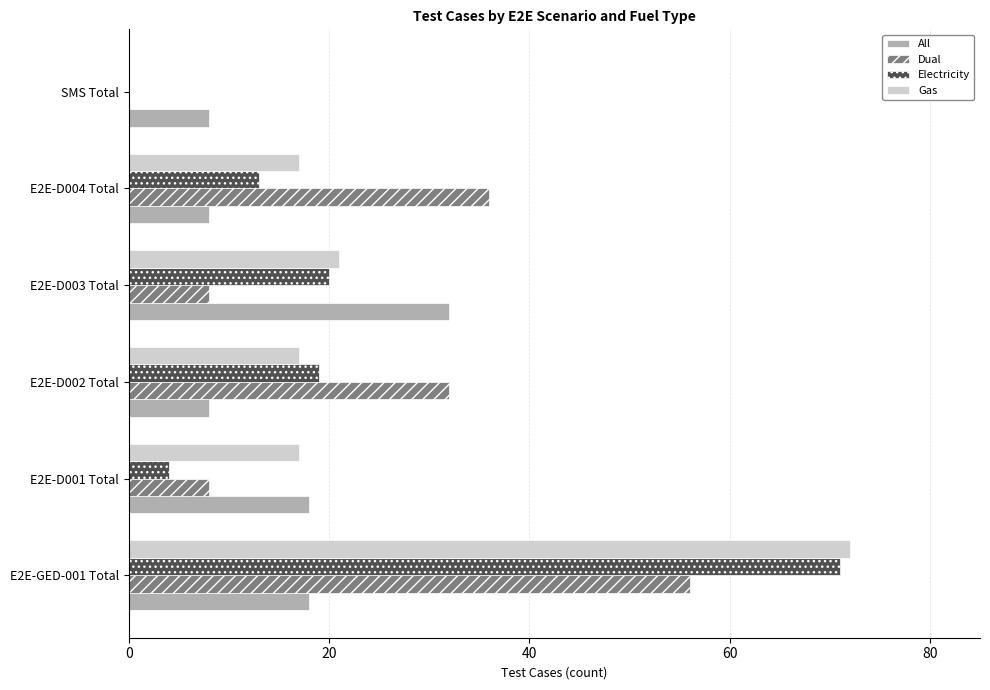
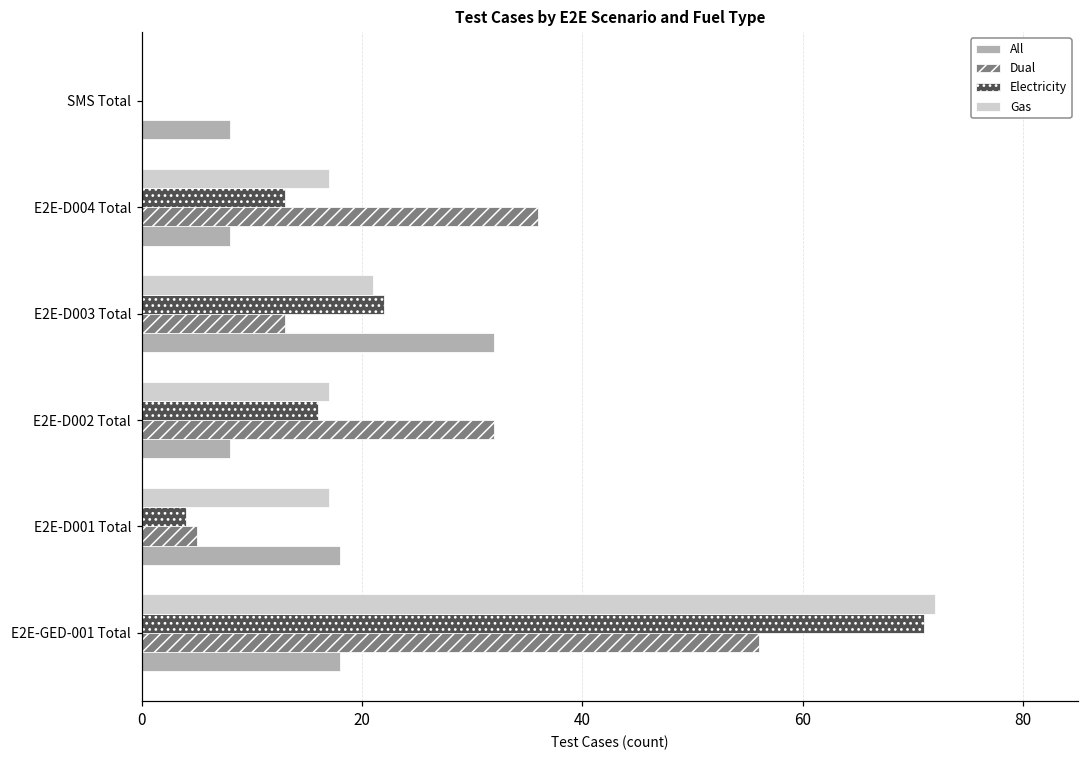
Electricity, E2E-D003 Total: 20 -> 22
Dual, E2E-D003 Total: 8 -> 13
Electricity, E2E-D002 Total: 19 -> 16
Dual, E2E-D001 Total: 8 -> 5
